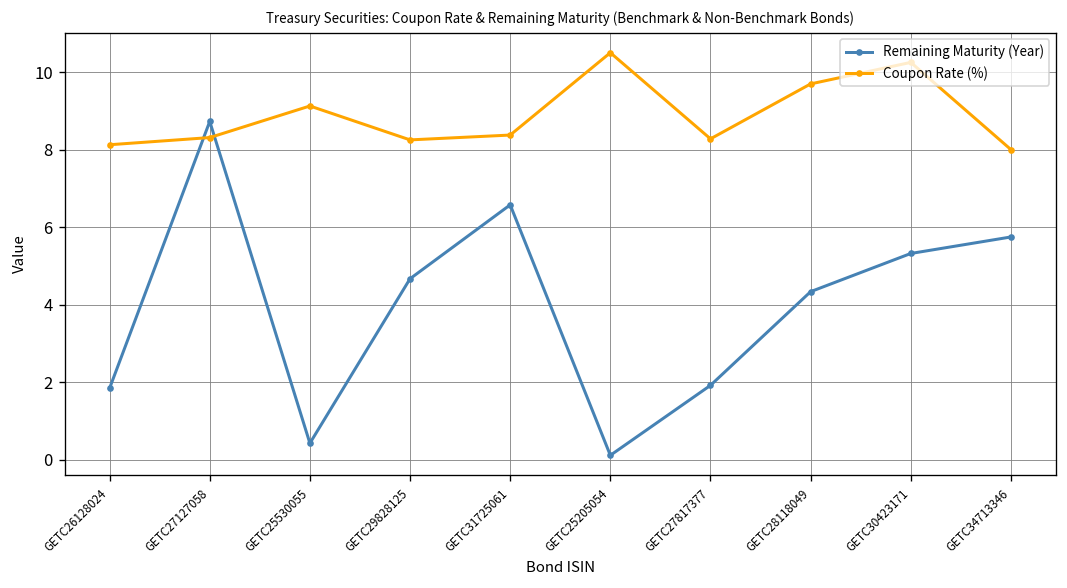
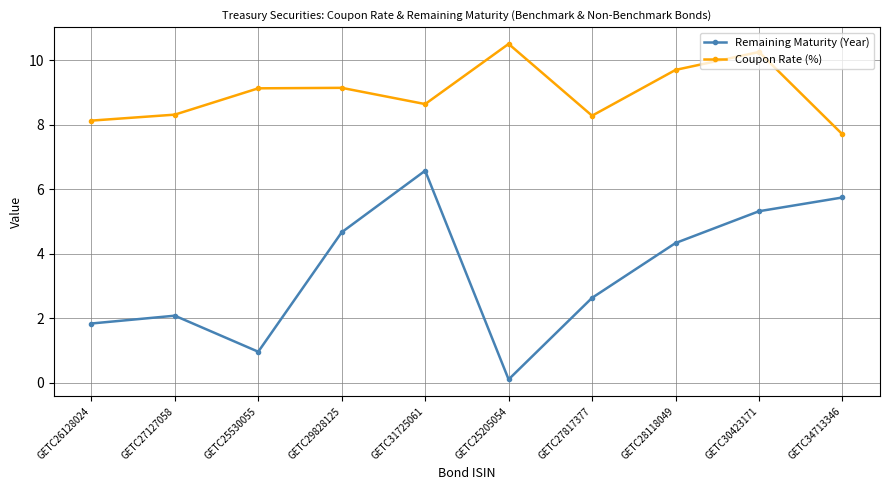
Remaining Maturity (Year), GETC27127058: 8.7 -> 2.1
Remaining Maturity (Year), GETC25530055: 0.4 -> 1.0
Coupon Rate (%), GETC29828125: 8.3 -> 9.1
Coupon Rate (%), GETC31725061: 8.4 -> 8.6
Remaining Maturity (Year), GETC27817377: 1.9 -> 2.6
Coupon Rate (%), GETC34713346: 8.0 -> 7.7
